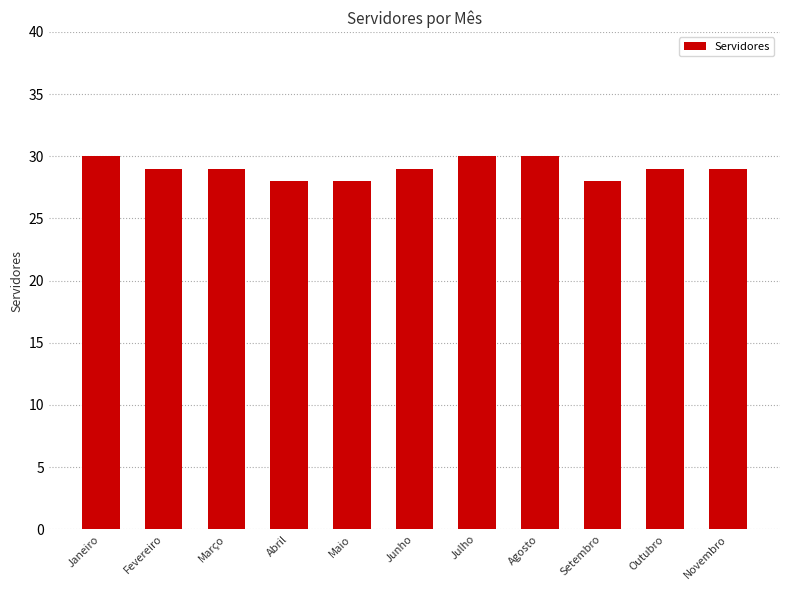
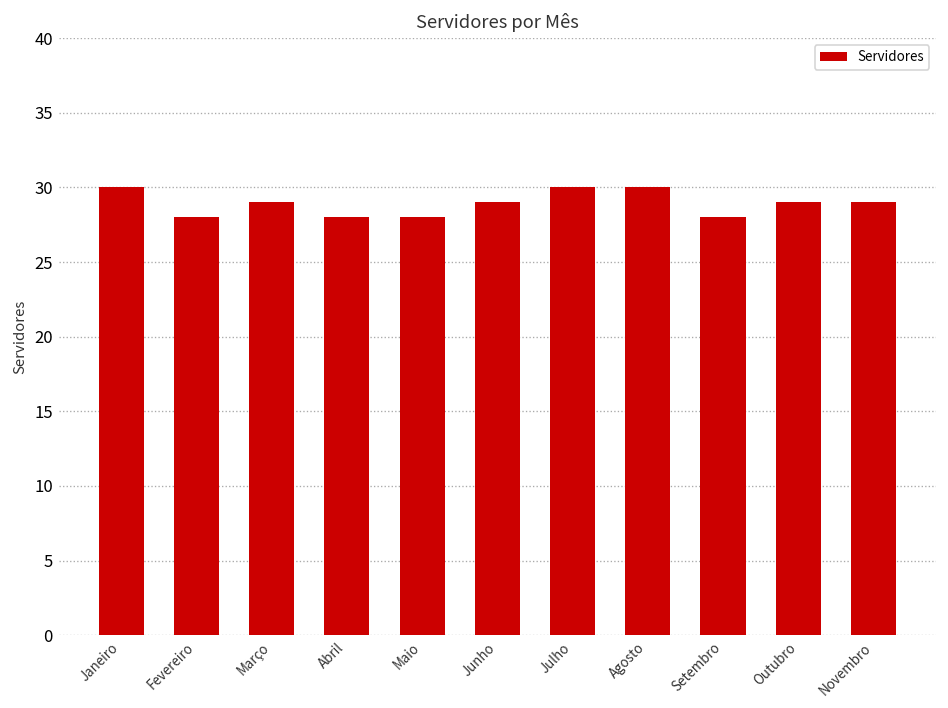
Fevereiro: 29 -> 28
